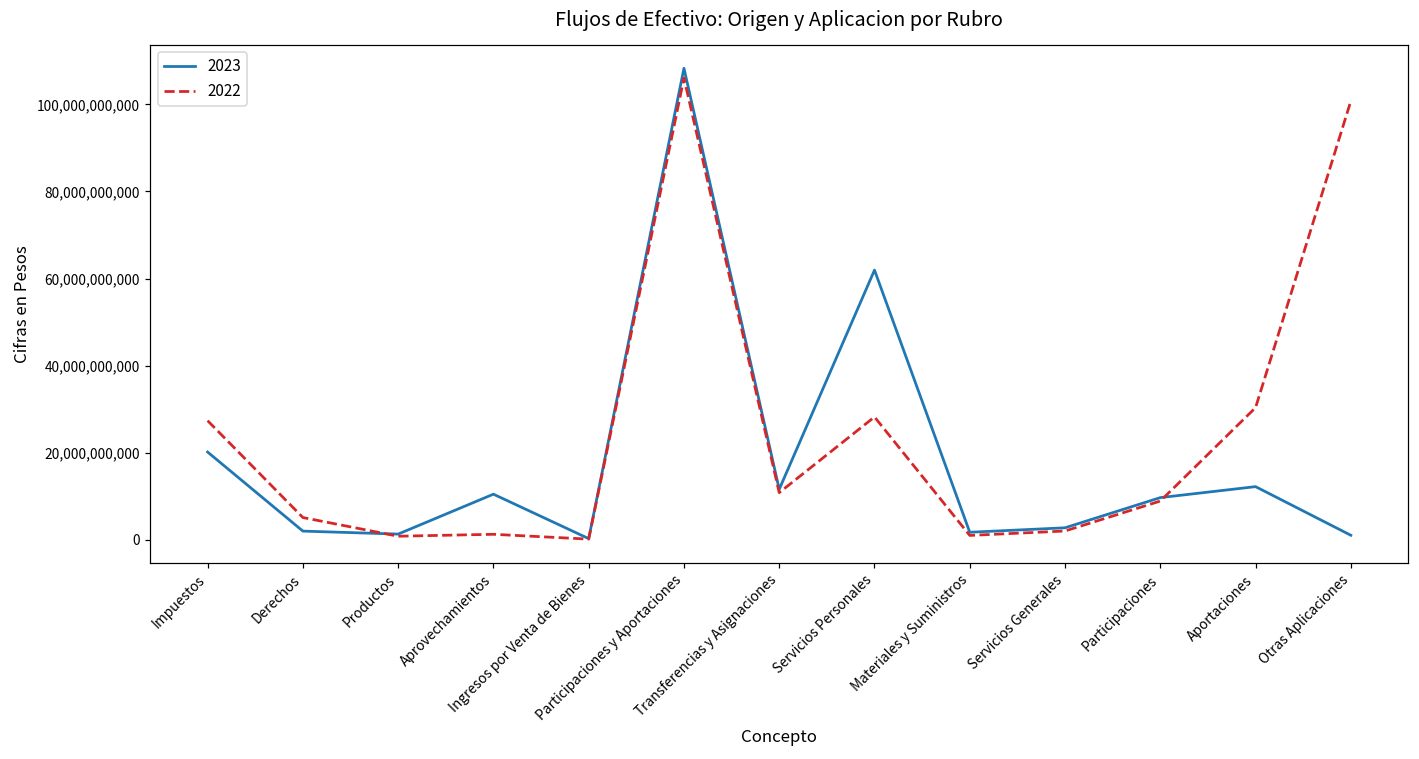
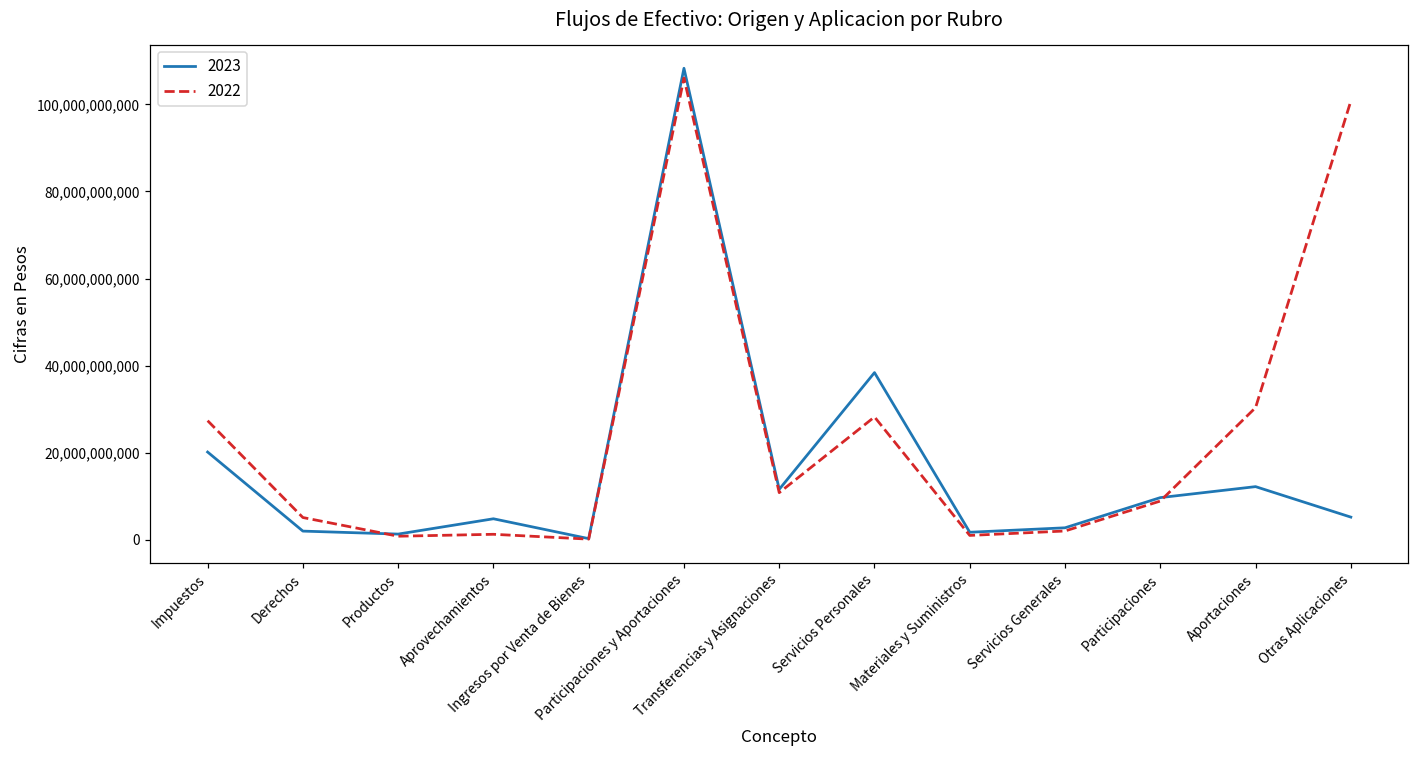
2023, Aprovechamientos: 10,000,000,000 -> 5,000,000,000
2023, Servicios Personales: 62,000,000,000 -> 38,000,000,000
2023, Otras Aplicaciones: 1,000,000,000 -> 5,000,000,000
